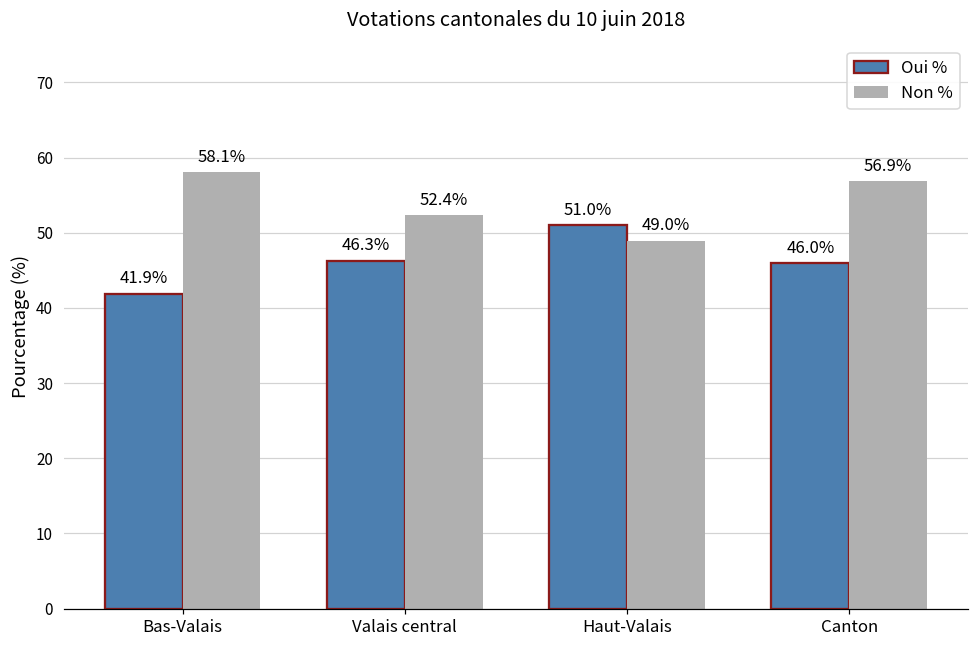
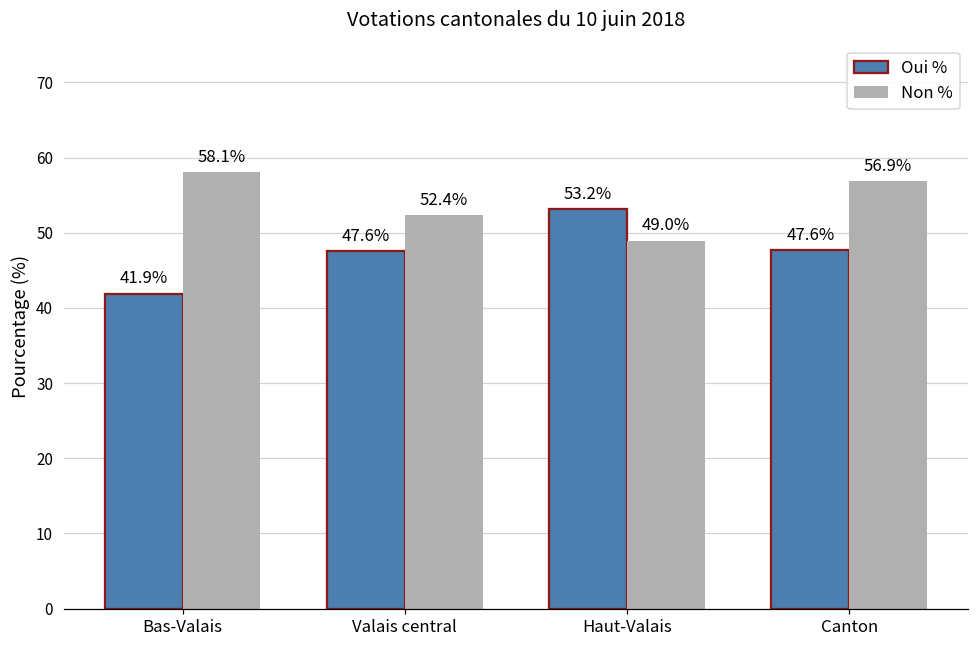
Oui %, Valais central: 46.3% -> 47.6%
Oui %, Haut-Valais: 51.0% -> 53.2%
Oui %, Canton: 46.0% -> 47.6%
